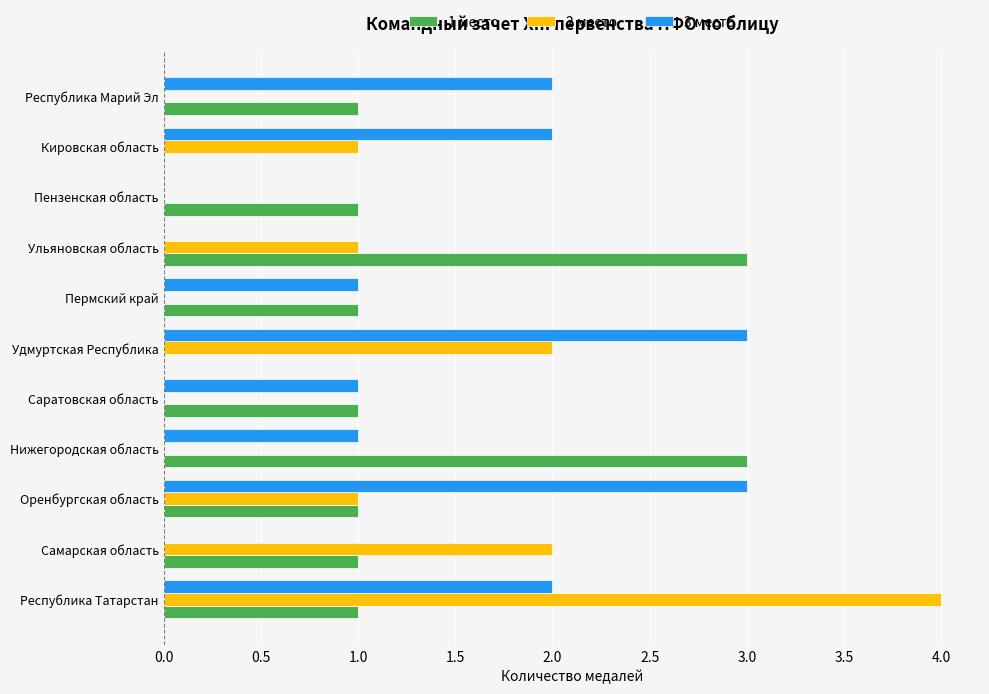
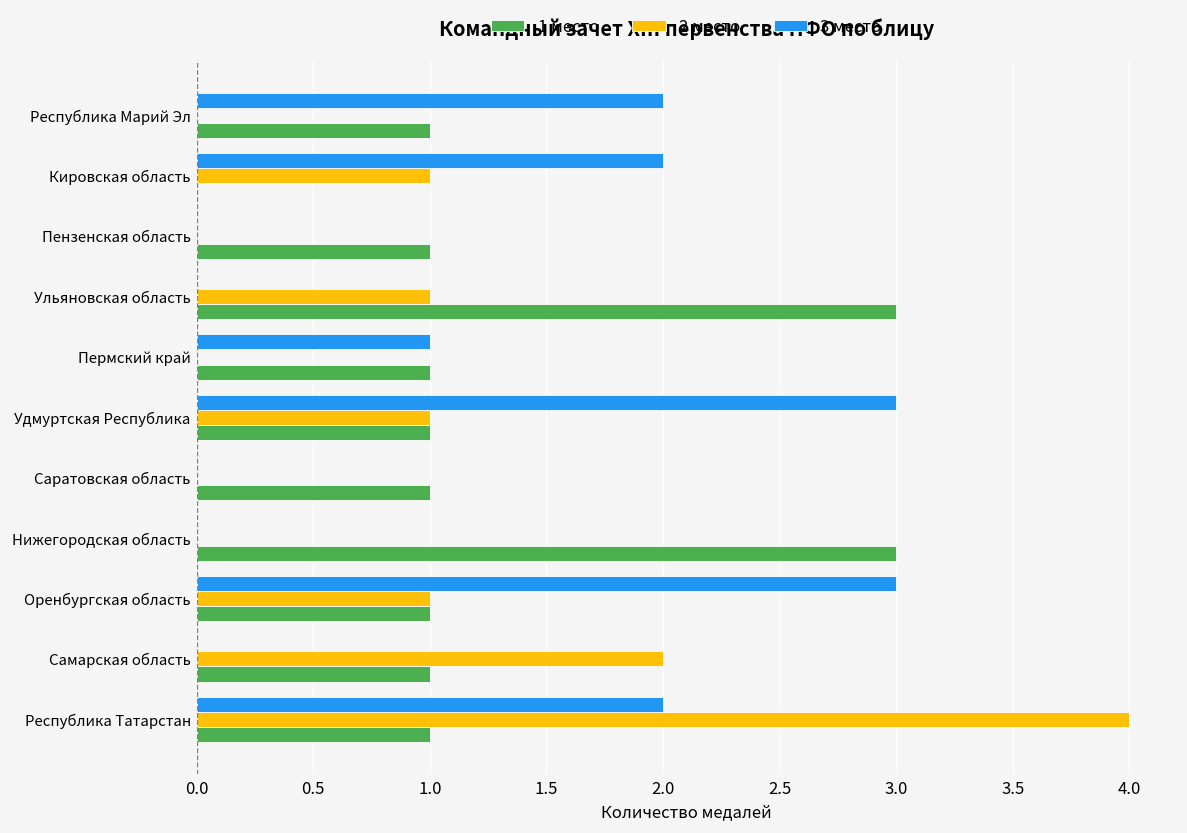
2 место, Удмуртская Республика: 2 -> 1
1 место, Удмуртская Республика: 0 -> 1
3 место, Саратовская область: 1 -> 0
3 место, Нижегородская область: 1 -> 0
